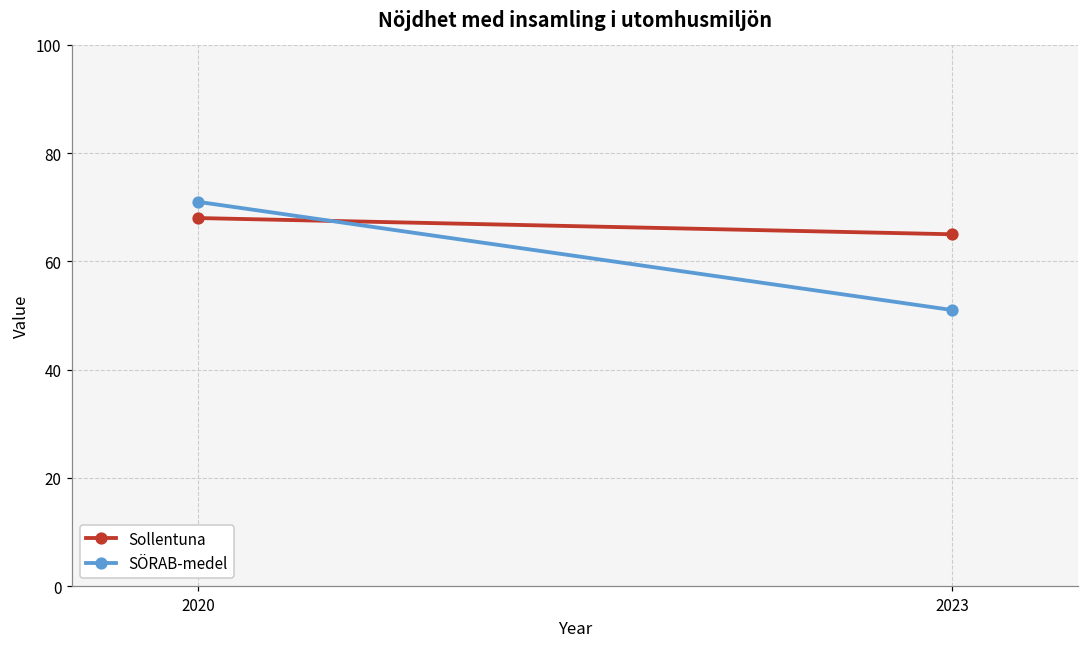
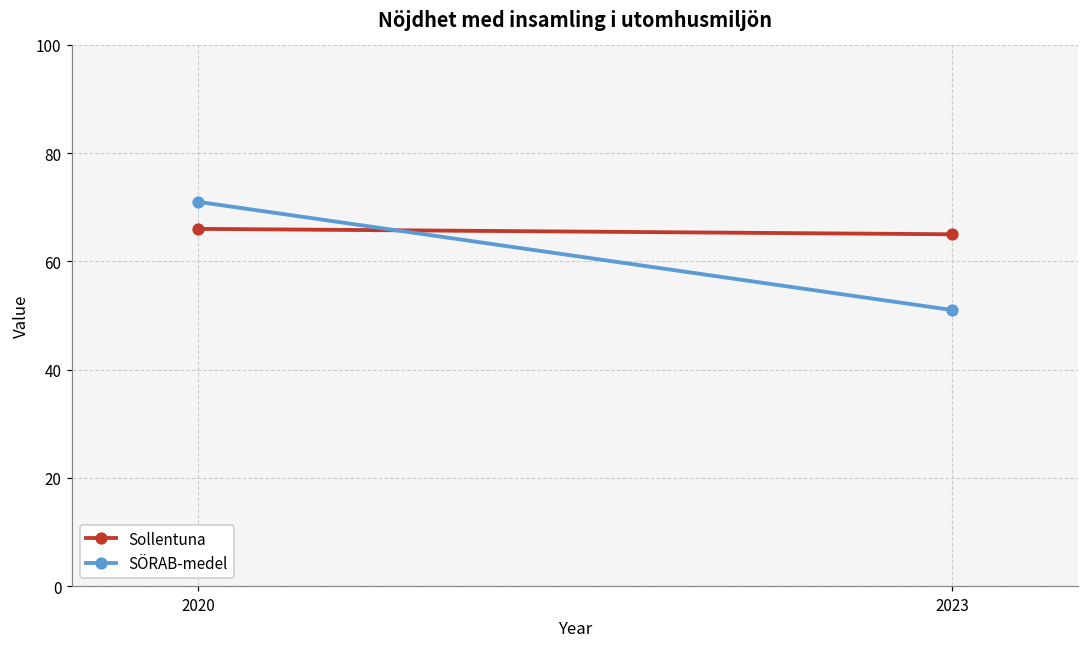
Sollentuna, 2020: 68 -> 66
